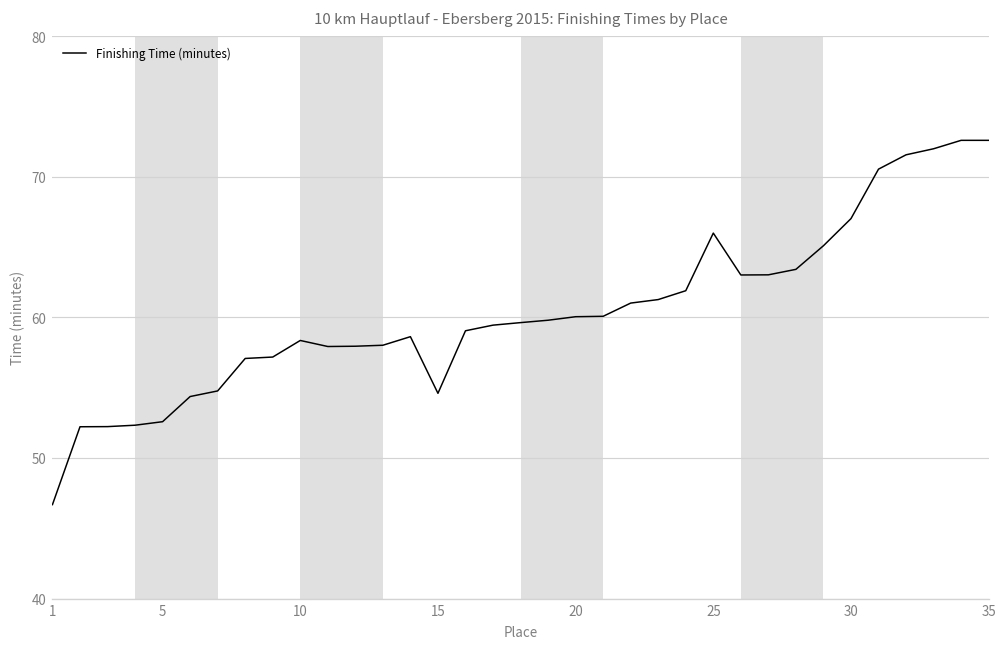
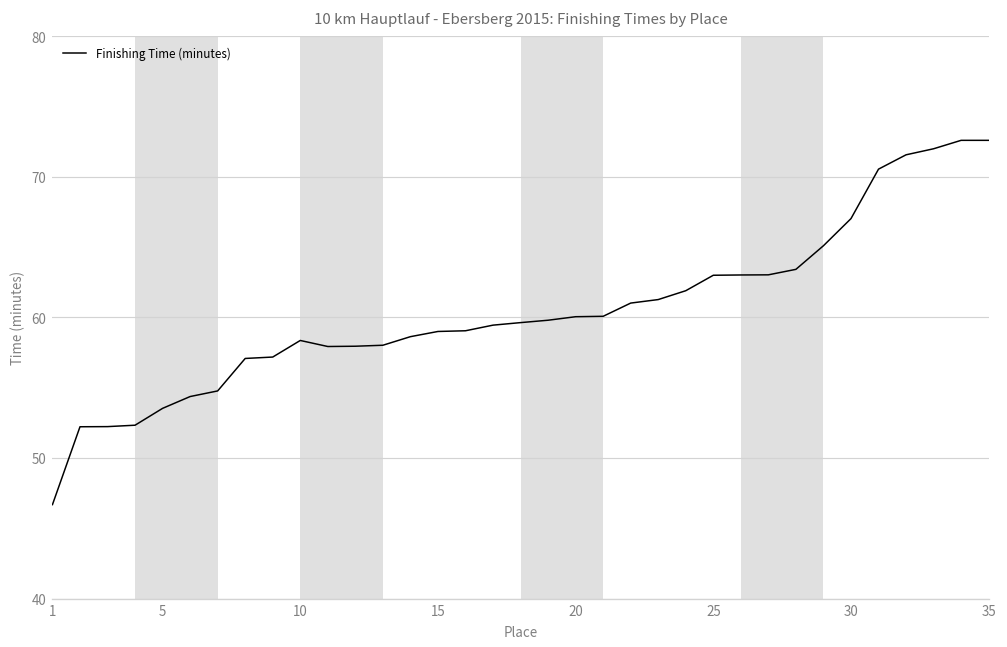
5: 52.6 -> 53.5
15: 54.6 -> 59.0
25: 66 -> 63
